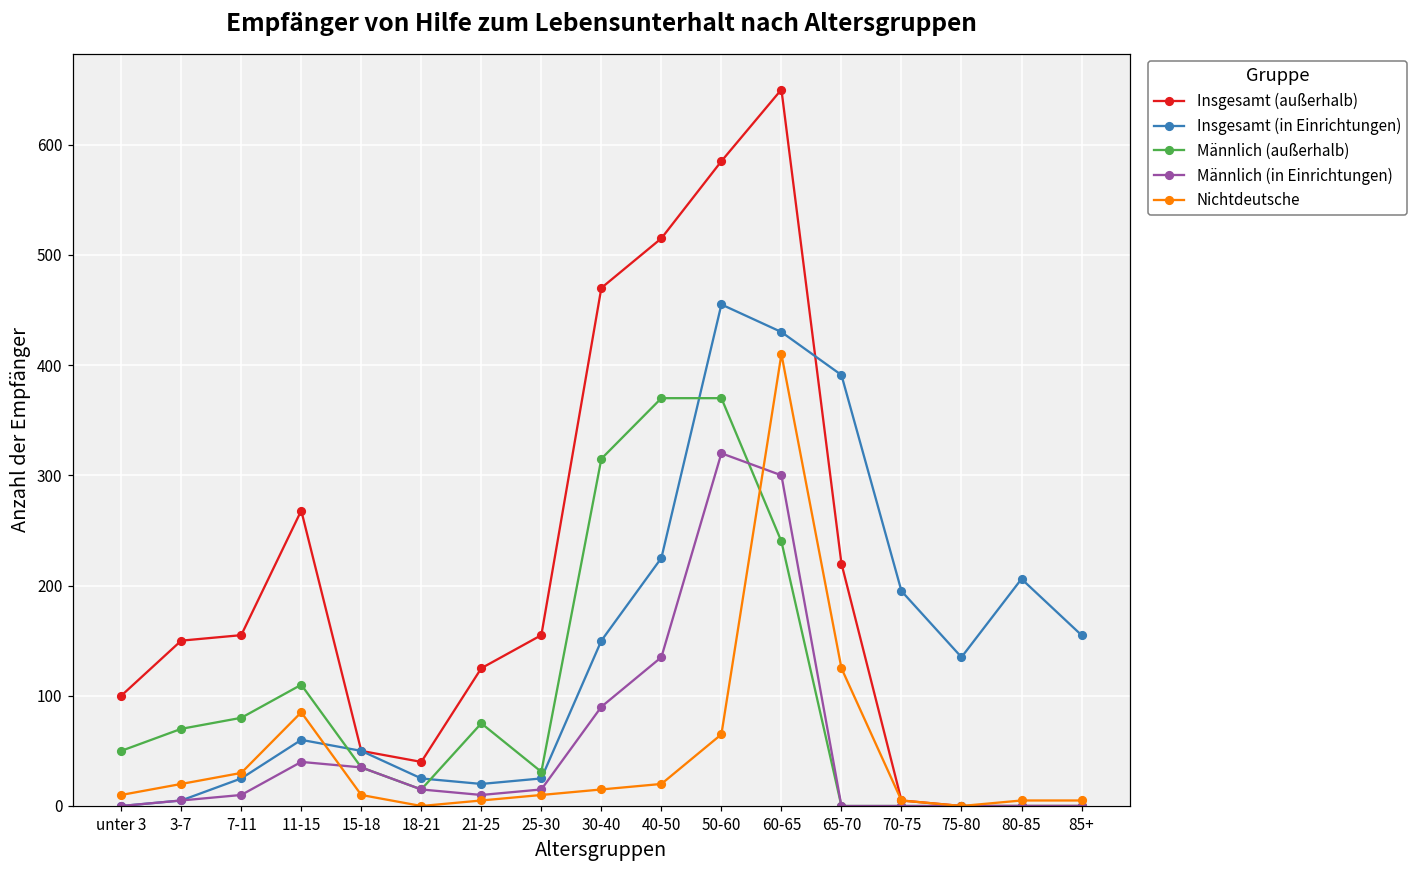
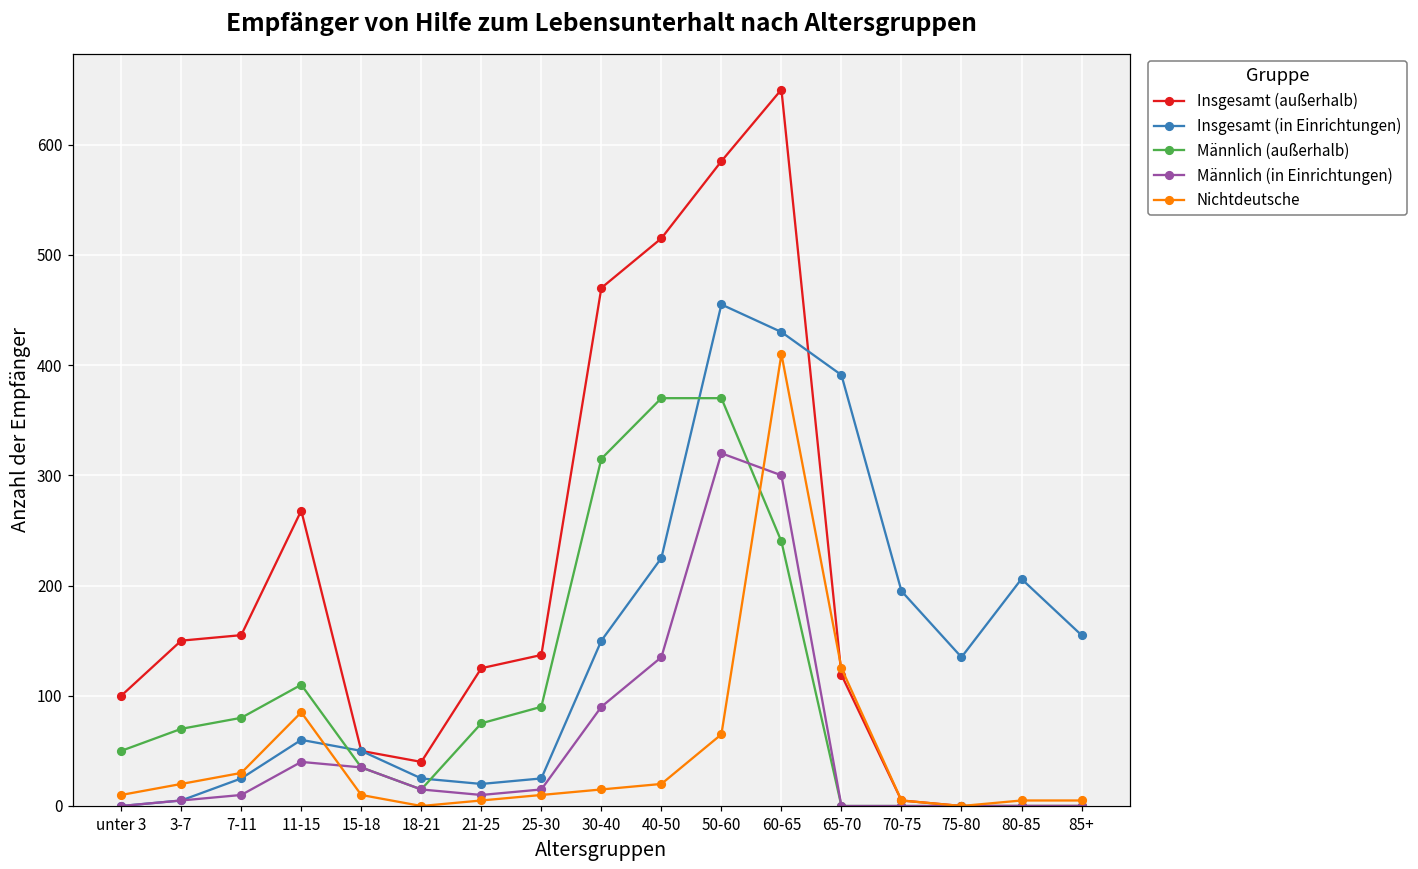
Insgesamt (außerhalb), 25-30: 155 -> 137
Männlich (außerhalb), 25-30: 31 -> 90
Insgesamt (außerhalb), 65-70: 220 -> 119
